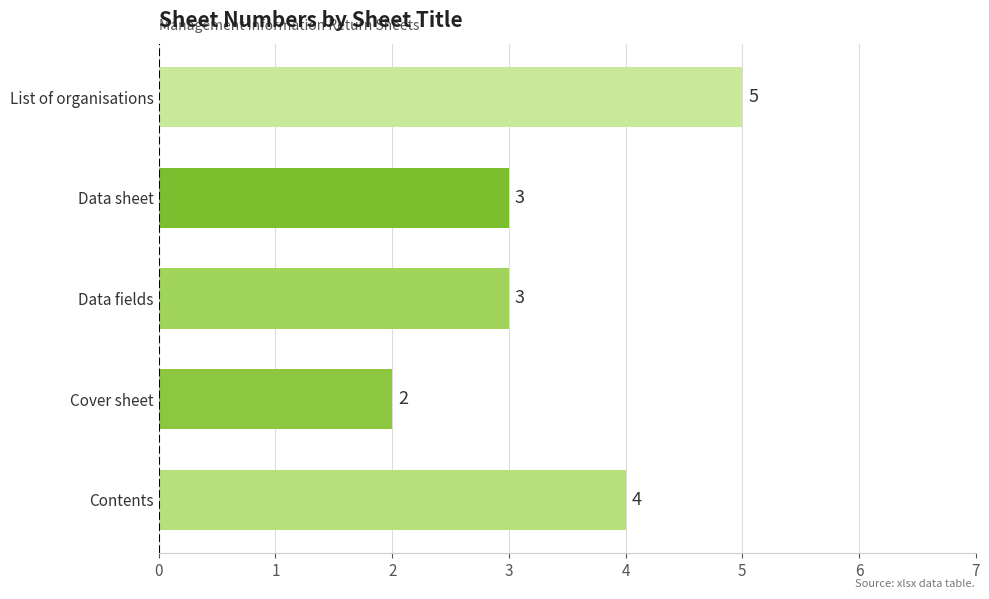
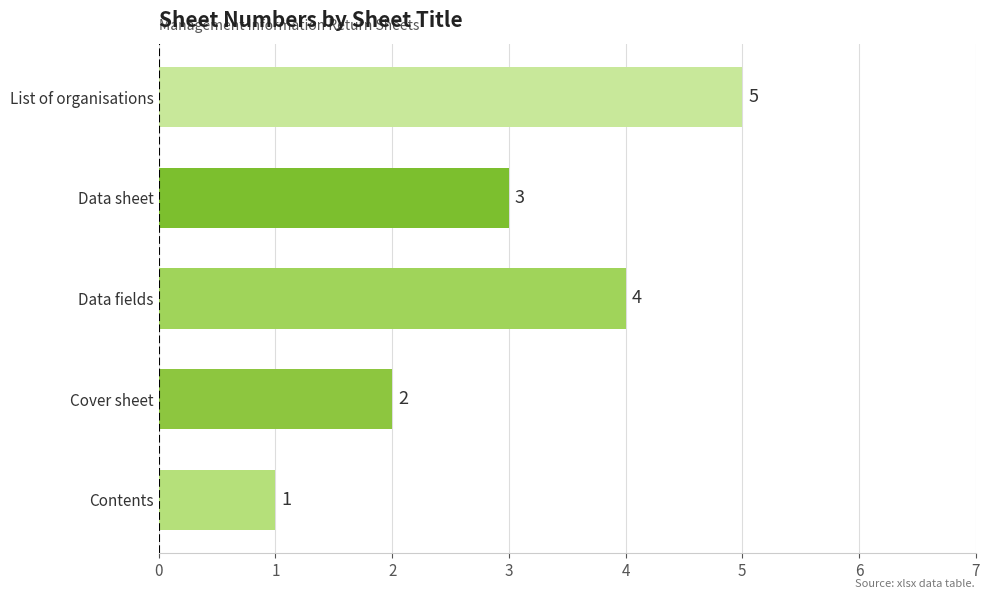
Data fields: 3 -> 4
Contents: 4 -> 1
